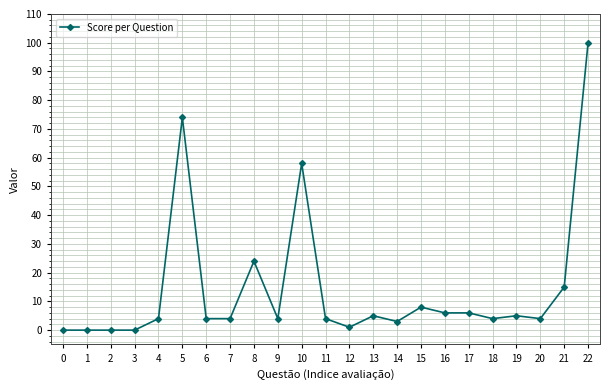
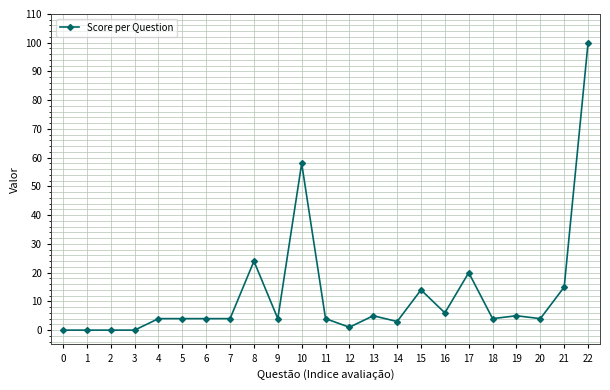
5: 74 -> 4
15: 8 -> 14
17: 6 -> 20
